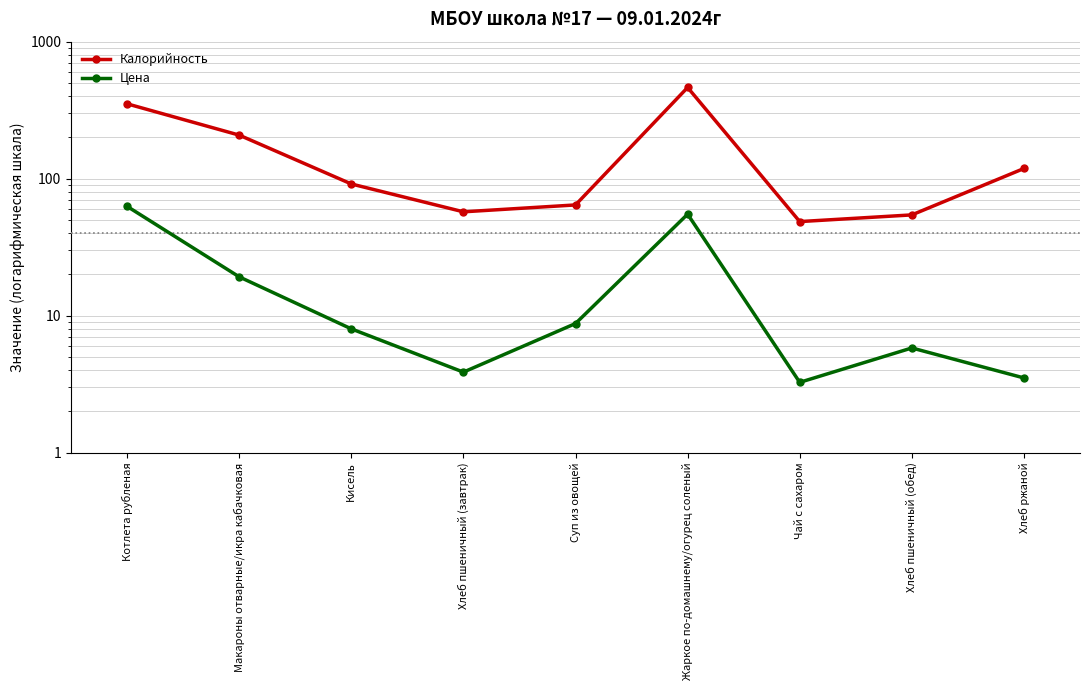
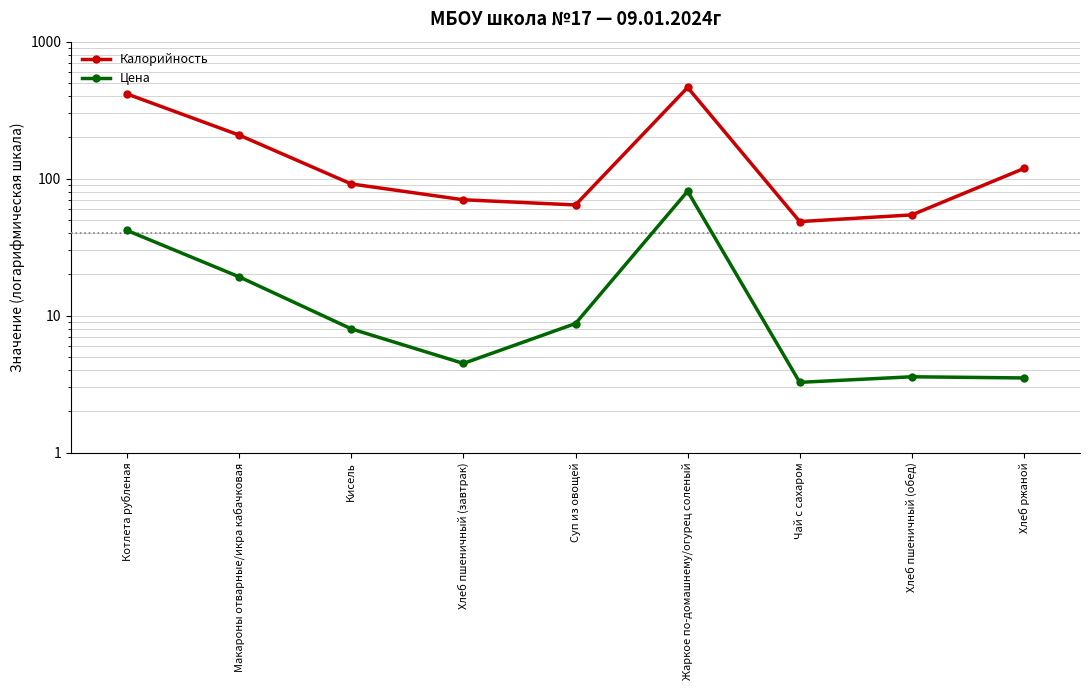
Калорийность, Котлета рубленая: 350 -> 420
Цена, Котлета рубленая: 60 -> 42
Калорийность, Хлеб пшеничный (завтрак): 57 -> 70
Цена, Хлеб пшеничный (завтрак): 3.9 -> 4.5
Цена, Жаркое по-домашнему/огурец соленый: 55 -> 80
Цена, Хлеб пшеничный (обед): 5.8 -> 3.6
